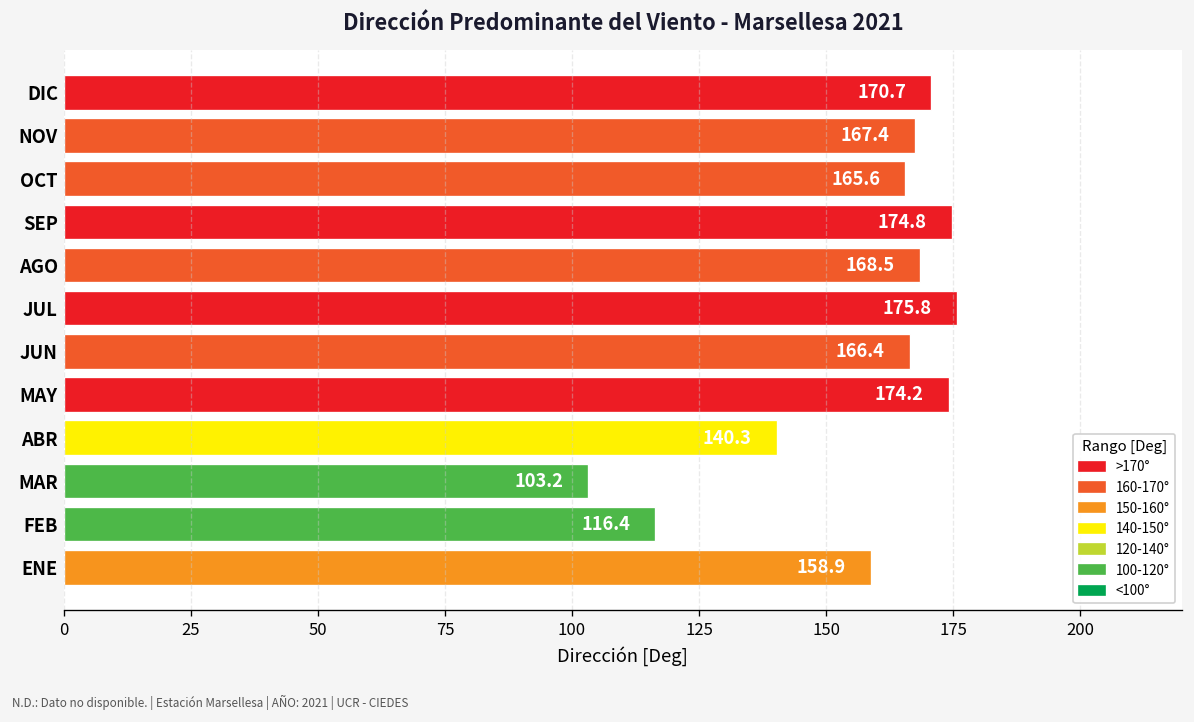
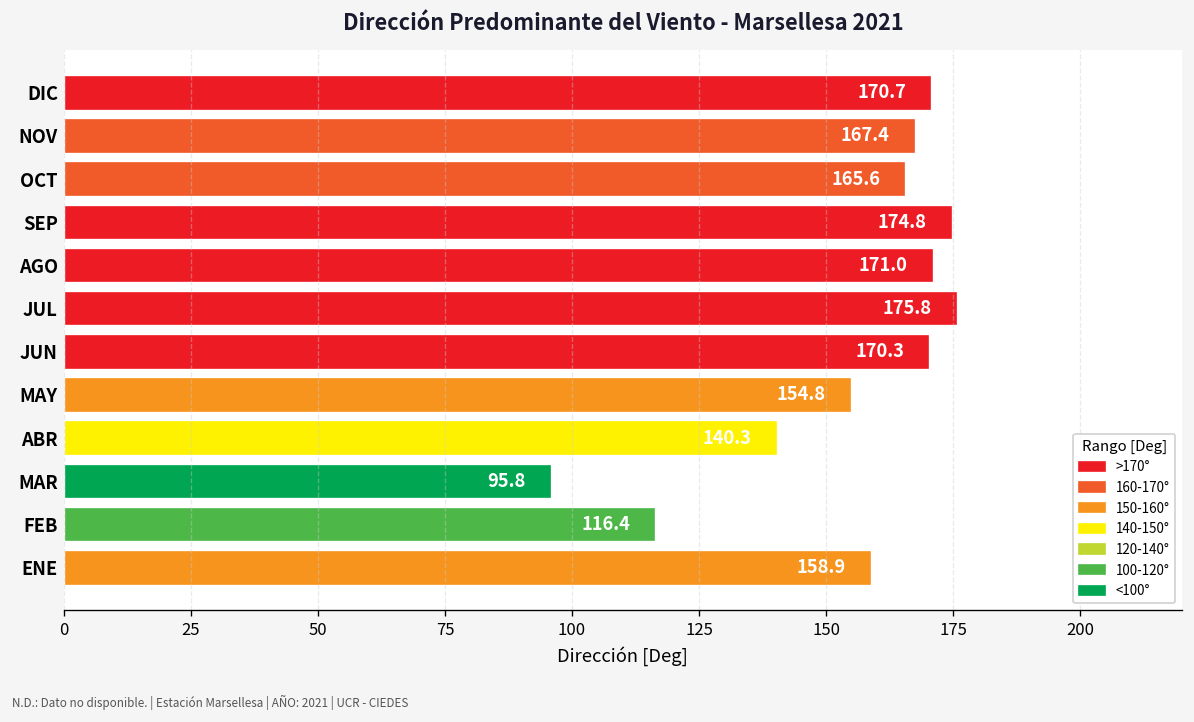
AGO: 168.5 -> 171.0
JUN: 166.4 -> 170.3
MAY: 174.2 -> 154.8
MAR: 103.2 -> 95.8
